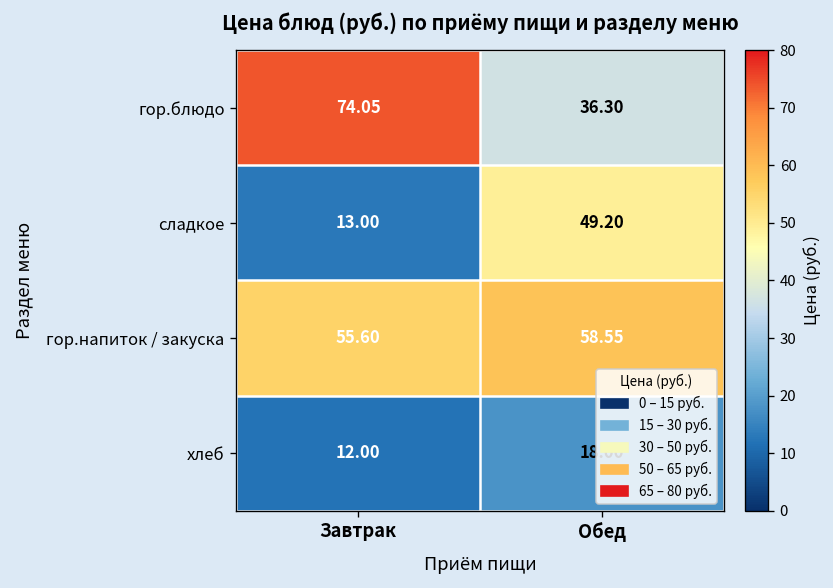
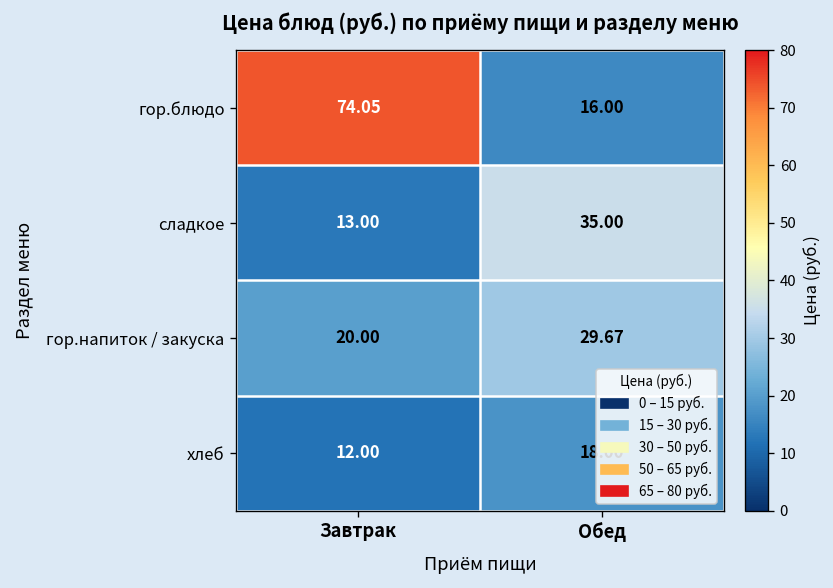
гор.блюдо, Обед: 36.30 -> 16.00
сладкое, Обед: 49.20 -> 35.00
гор.напиток / закуска, Завтрак: 55.60 -> 20.00
гор.напиток / закуска, Обед: 58.55 -> 29.67
